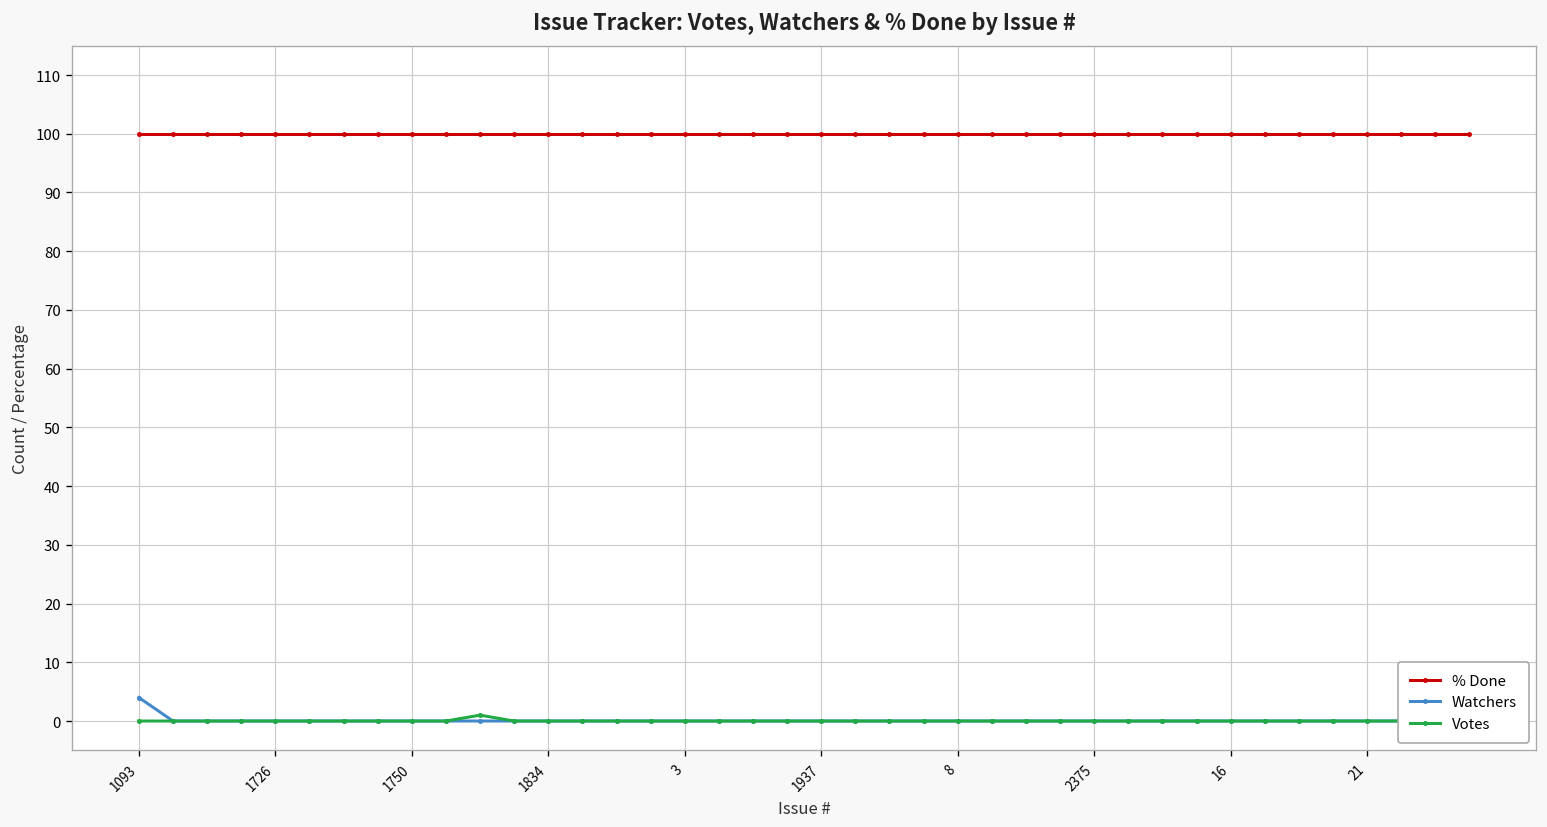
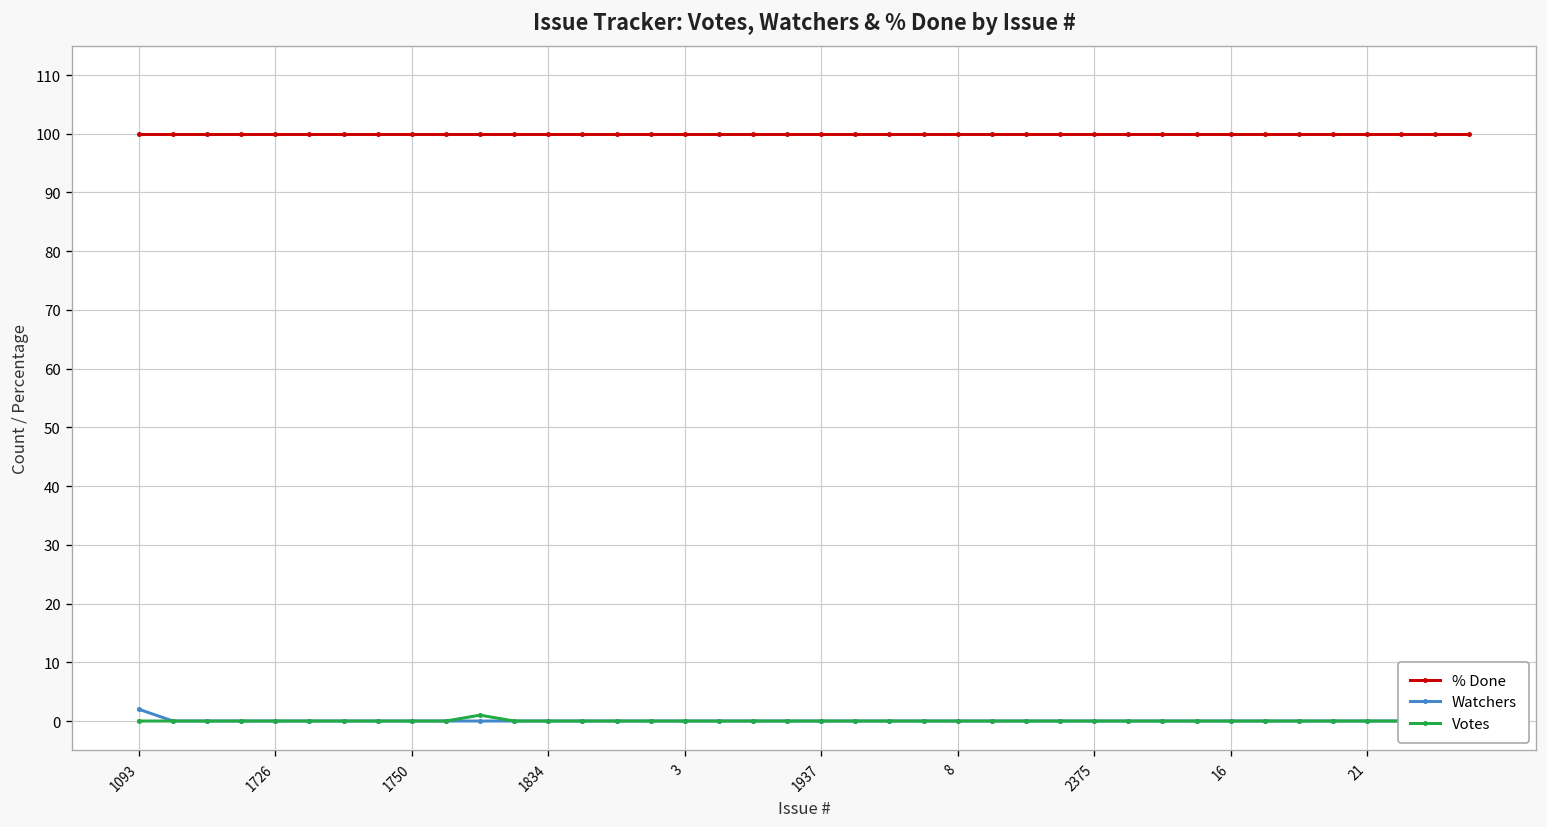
Watchers, 1093: 4 -> 2
